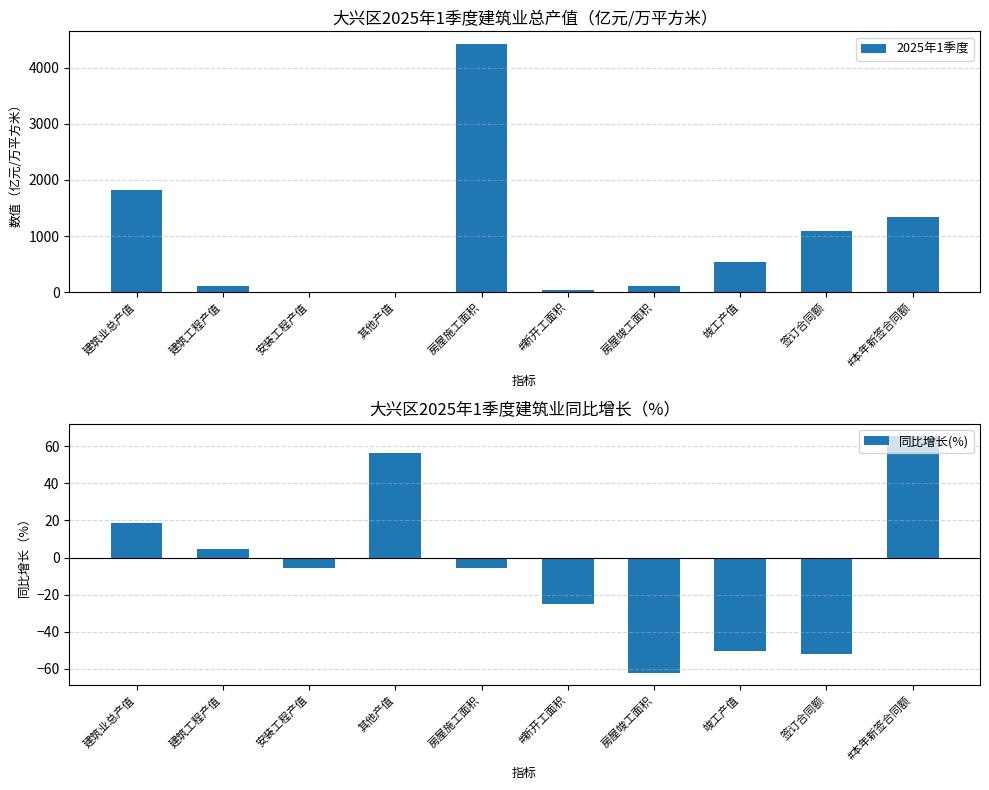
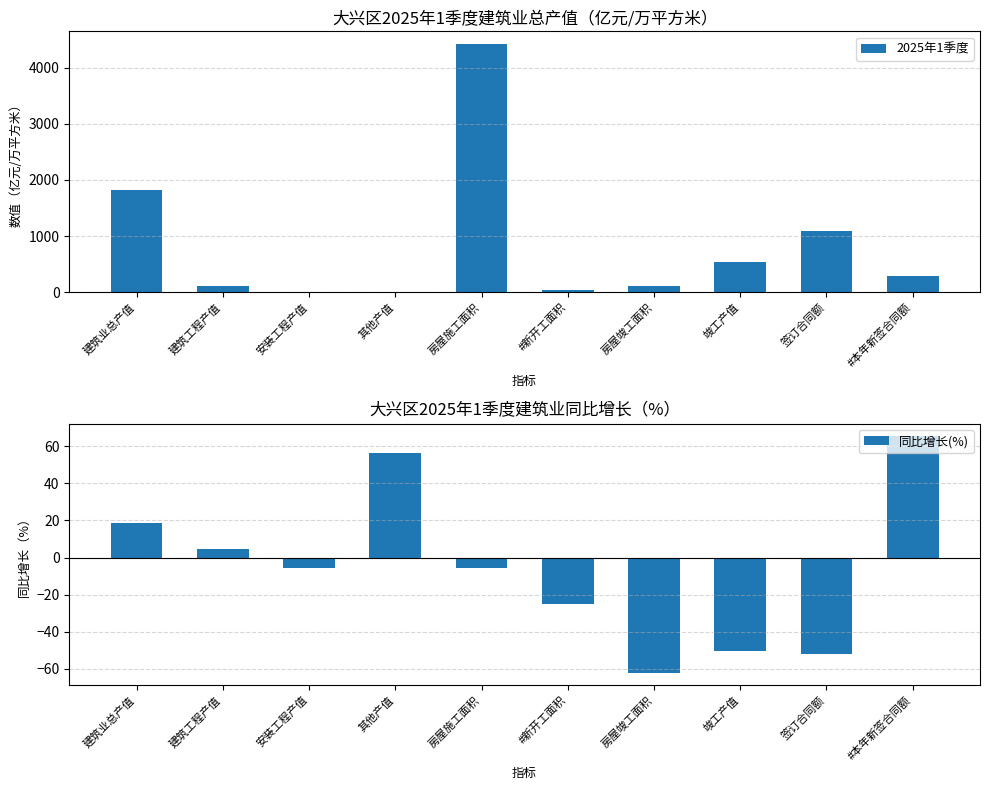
大兴区2025年1季度建筑业总产值（亿元/万平方米）, #本年新签合同额: 1300 -> 300
